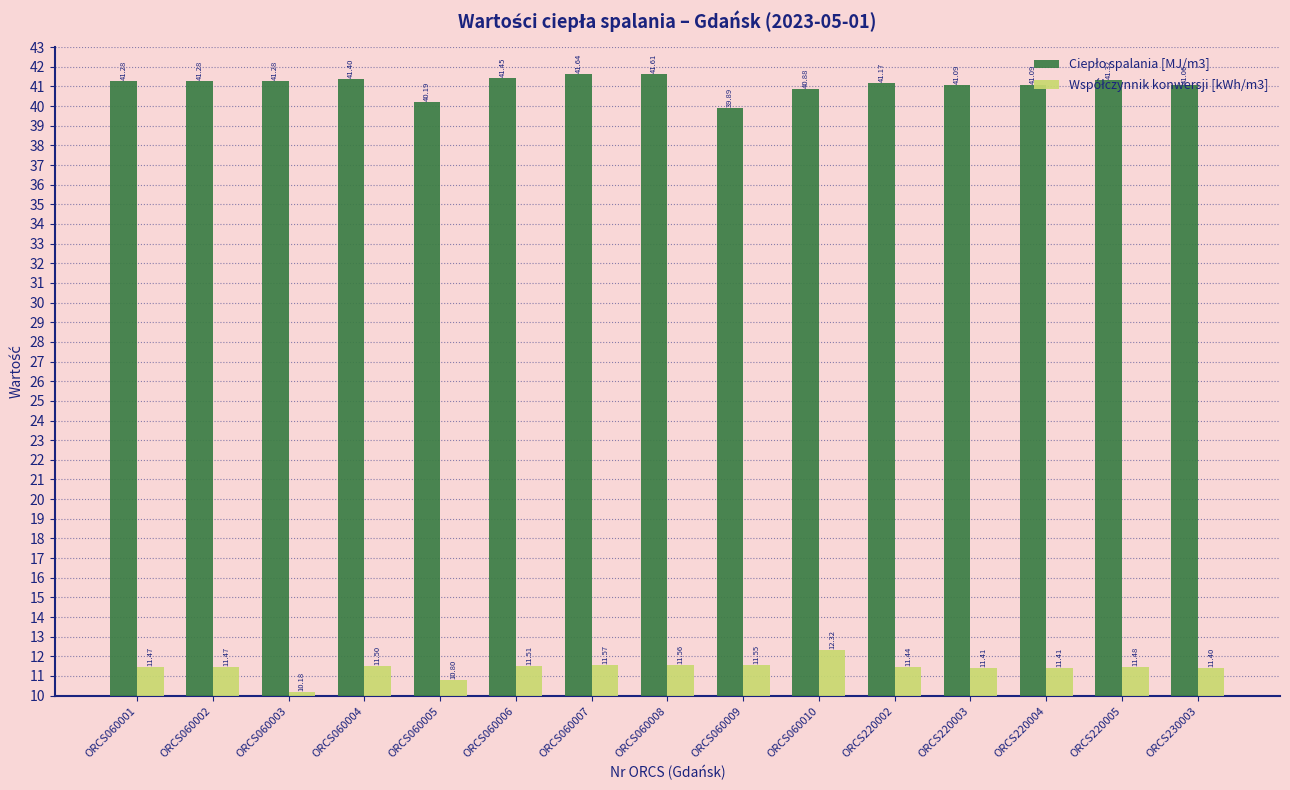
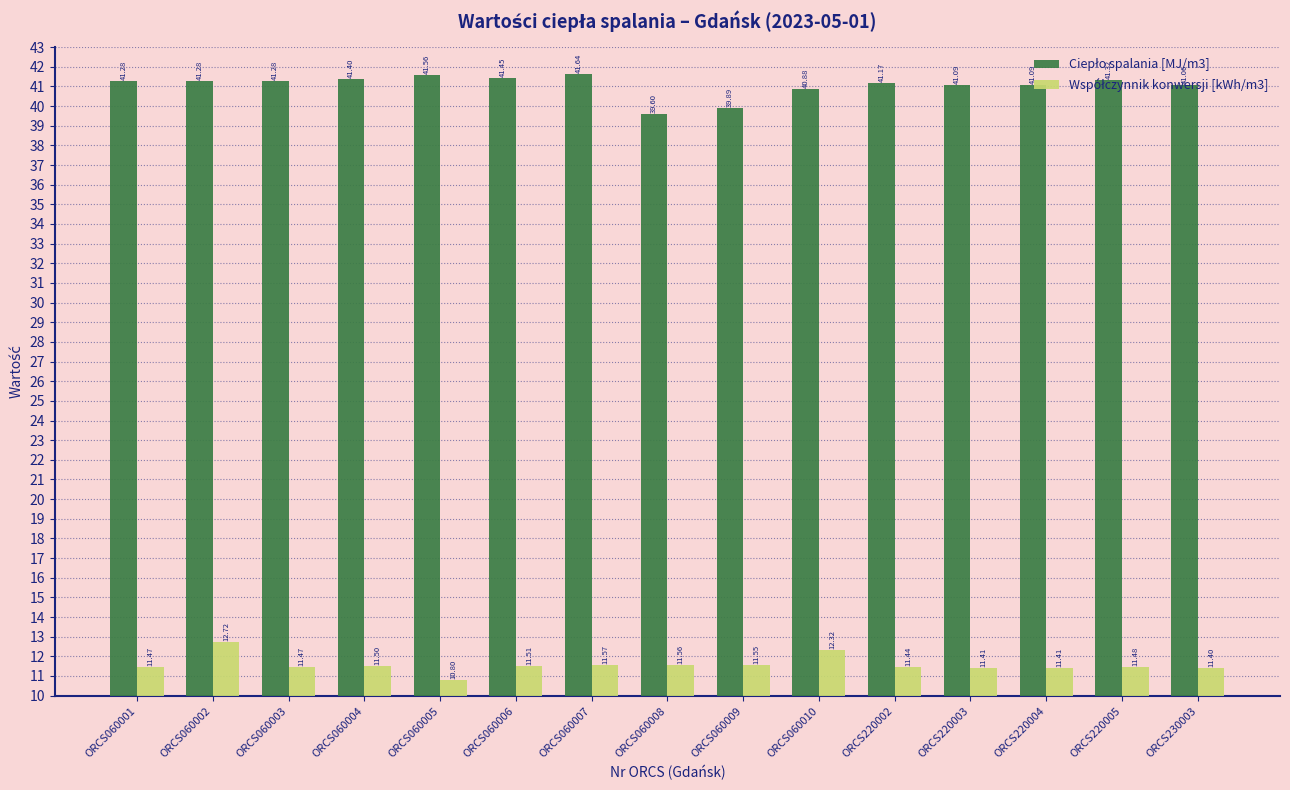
Współczynnik konwersji [kWh/m3], ORCS060002: 11.47 -> 12.72
Współczynnik konwersji [kWh/m3], ORCS060003: 10.18 -> 11.47
Ciepło spalania [MJ/m3], ORCS060005: 40.19 -> 41.56
Ciepło spalania [MJ/m3], ORCS060008: 41.61 -> 39.60
